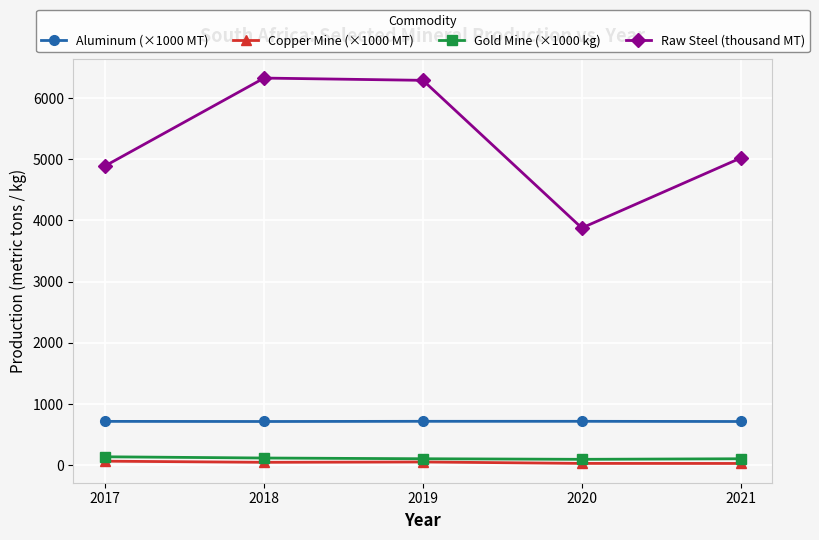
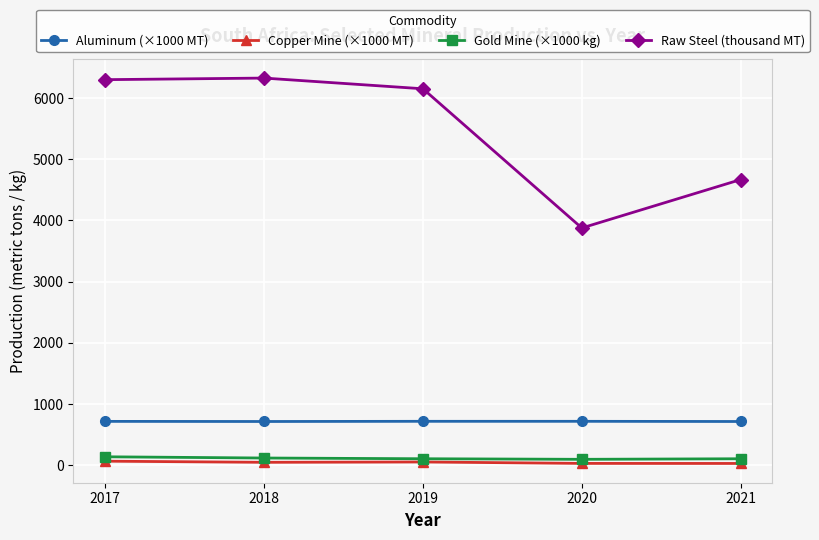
Raw Steel (thousand MT), 2017: 4900 -> 6300
Raw Steel (thousand MT), 2019: 6300 -> 6200
Raw Steel (thousand MT), 2021: 5000 -> 4700
